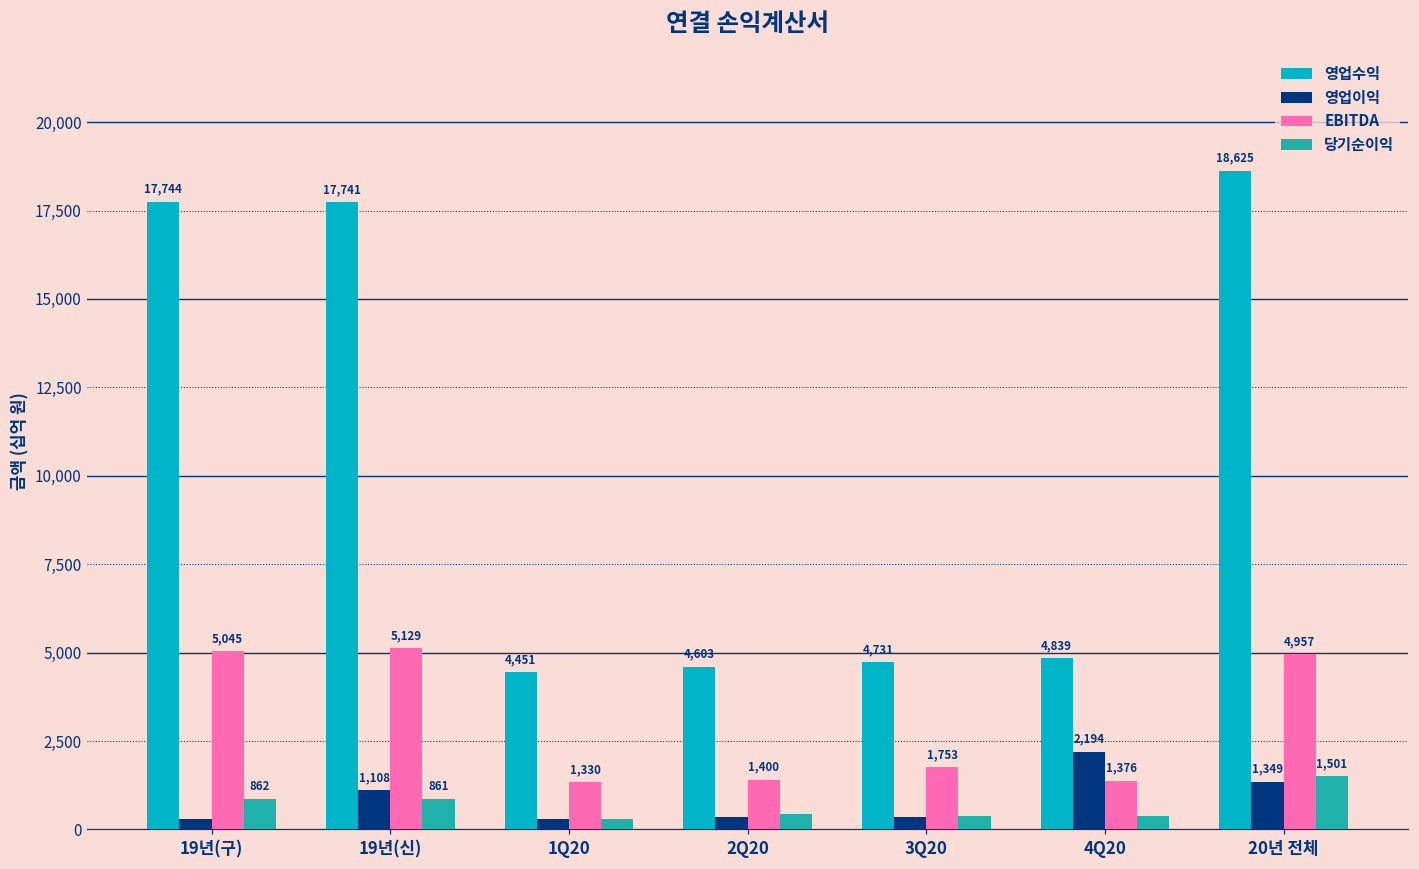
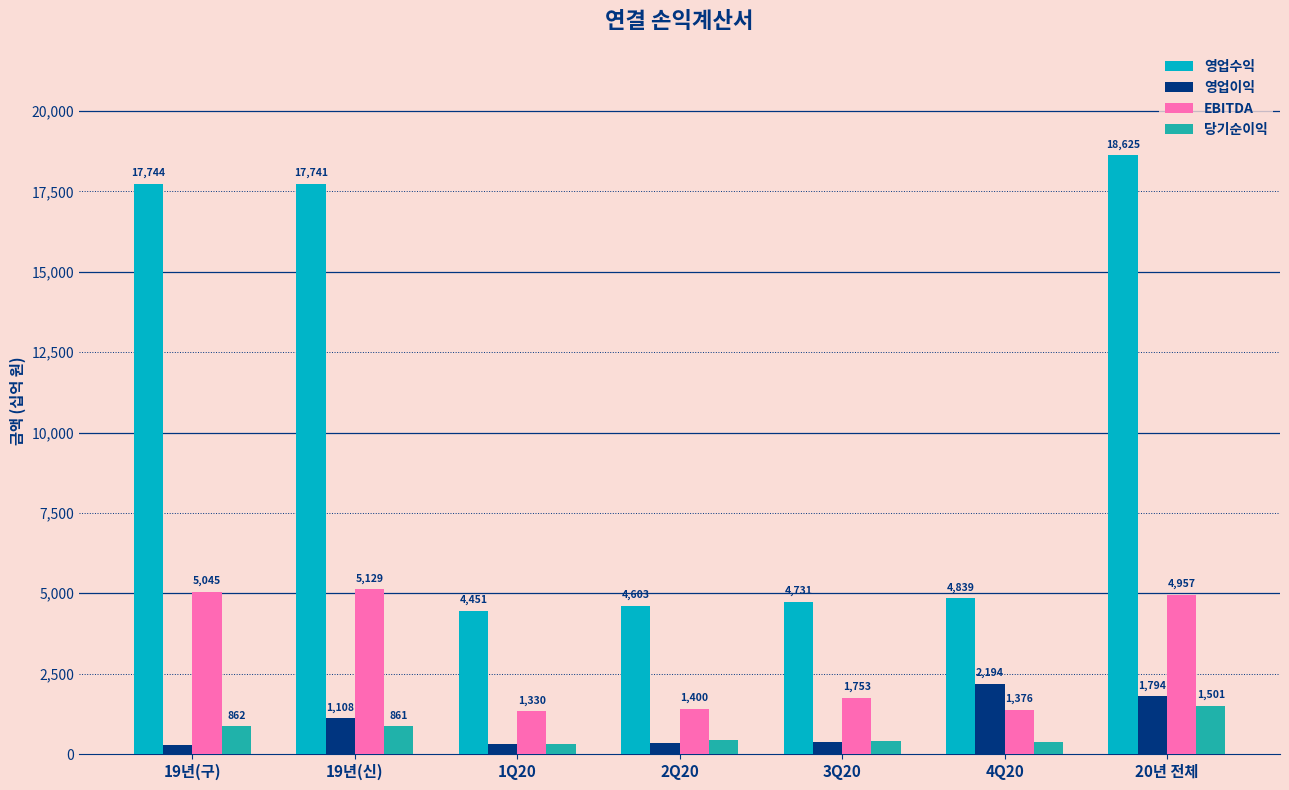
영업이익, 20년 전체: 1,349 -> 1,794
